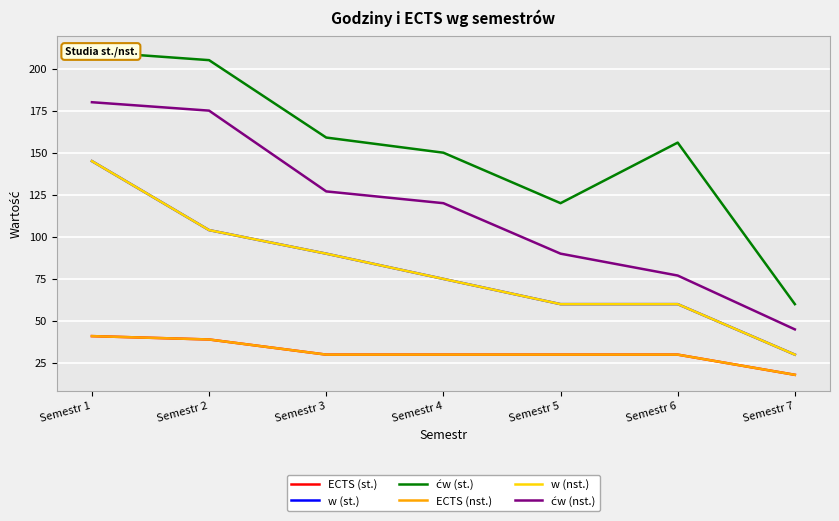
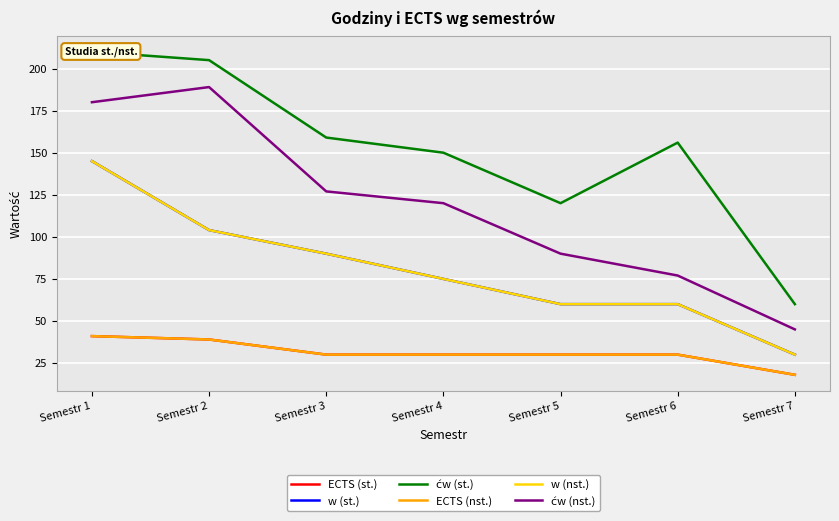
ćw (nst.), Semestr 2: 175 -> 189
